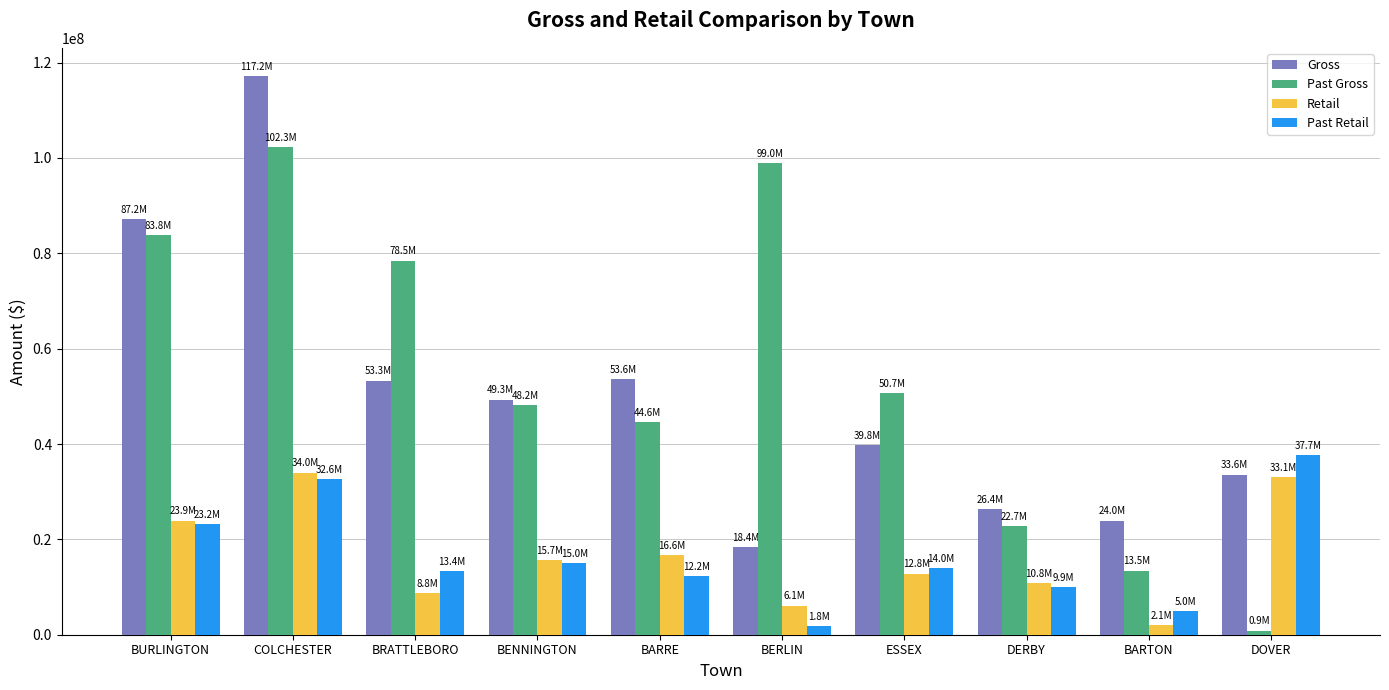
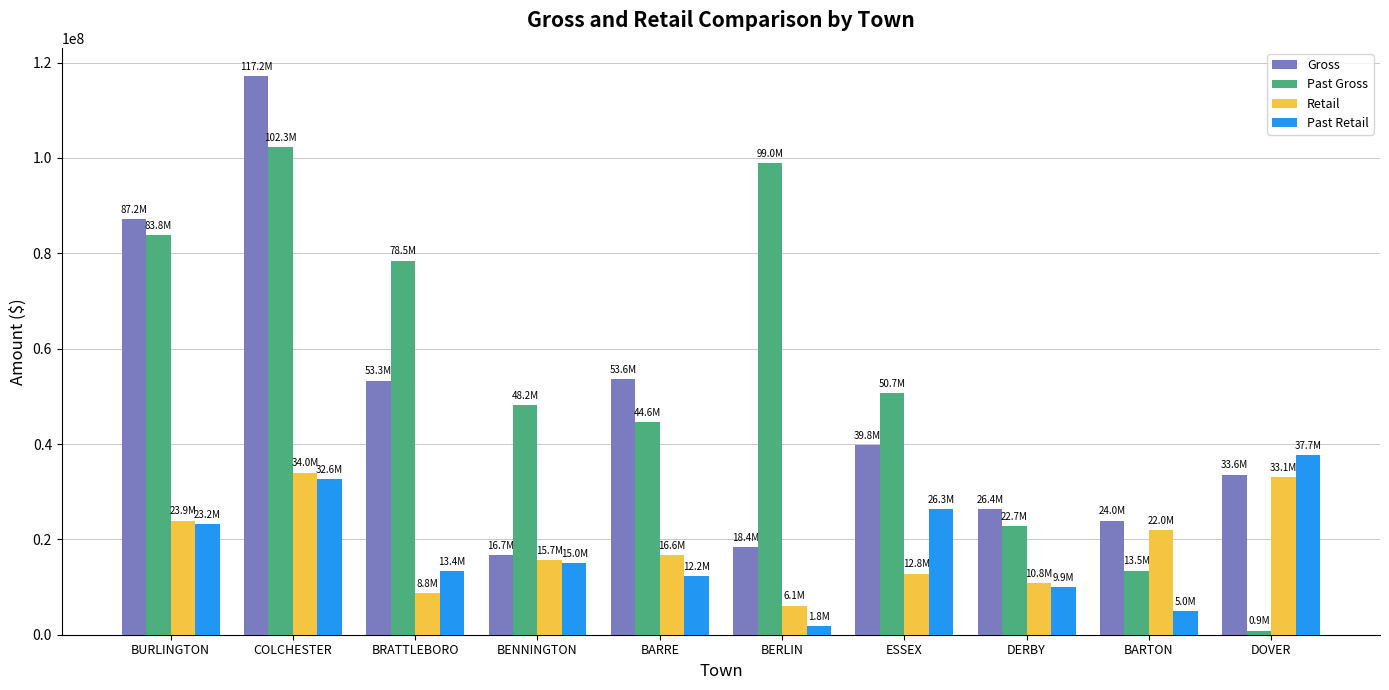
Gross, BENNINGTON: 49.3M -> 16.7M
Past Retail, ESSEX: 14.0M -> 26.3M
Retail, BARTON: 2.1M -> 22.0M
